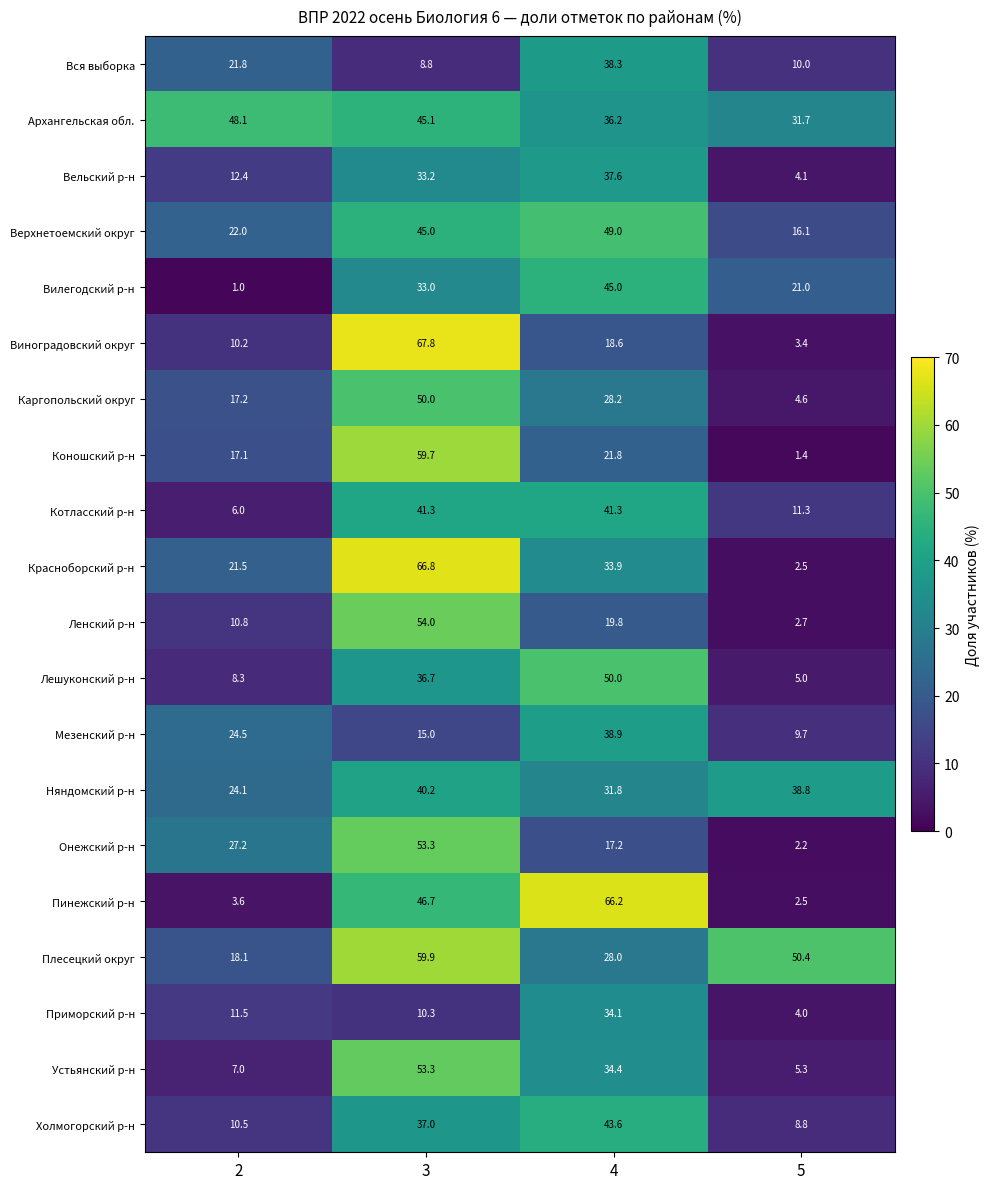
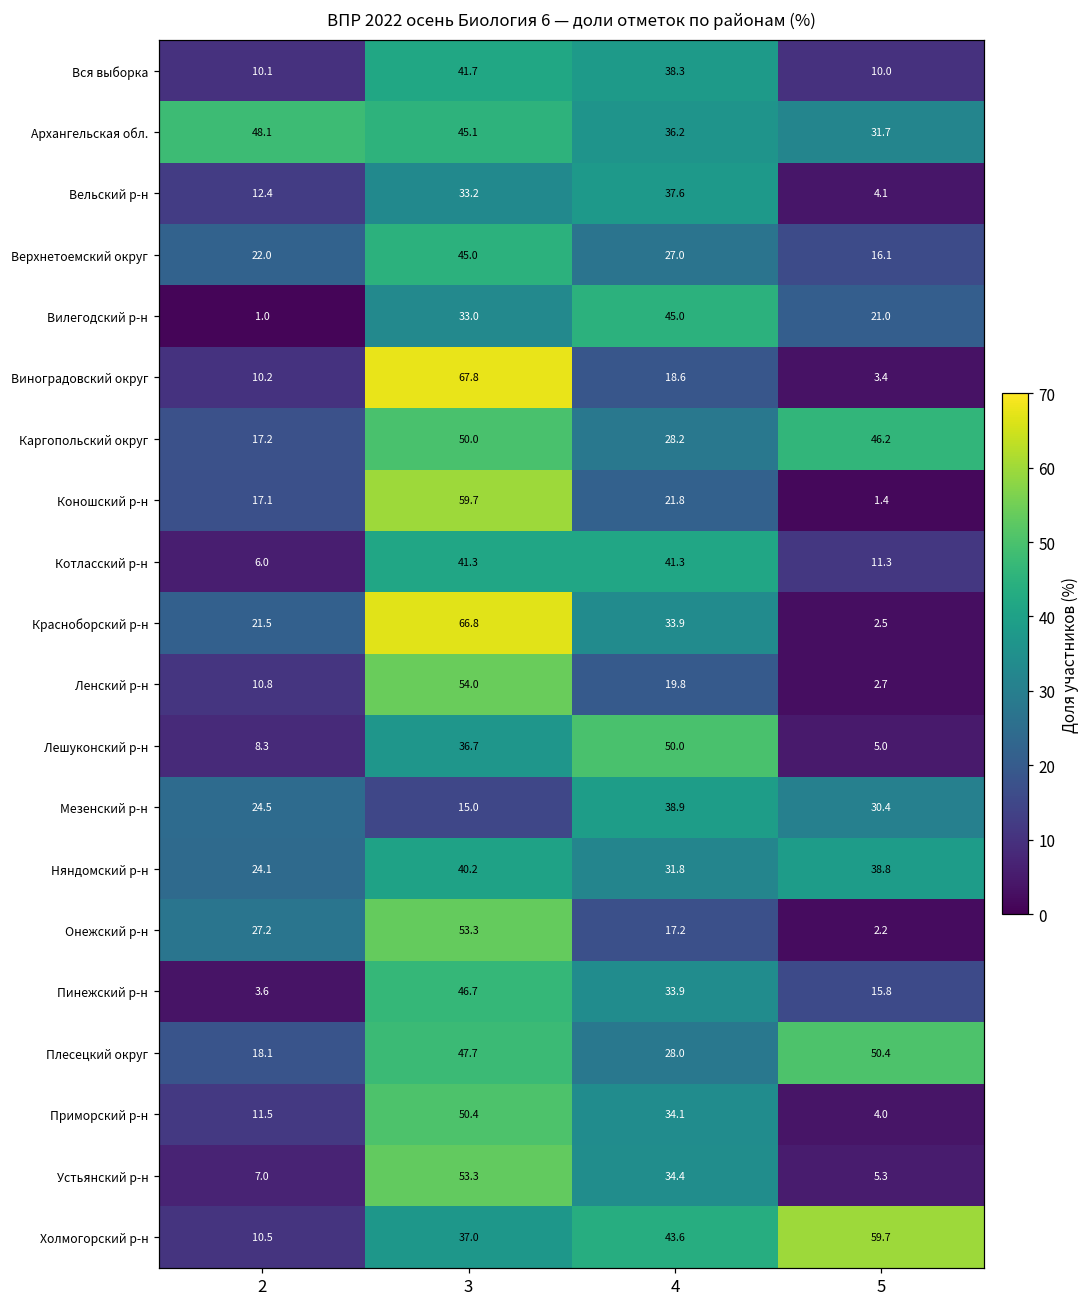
Вся выборка, 2: 21.8 -> 10.1
Вся выборка, 3: 8.8 -> 41.7
Верхнетоемский округ, 4: 49.0 -> 27.0
Каргопольский округ, 5: 4.6 -> 46.2
Мезенский р-н, 5: 9.7 -> 30.4
Пинежский р-н, 4: 66.2 -> 33.9
Пинежский р-н, 5: 2.5 -> 15.8
Плесецкий округ, 3: 59.9 -> 47.7
Приморский р-н, 3: 10.3 -> 50.4
Холмогорский р-н, 5: 8.8 -> 59.7
